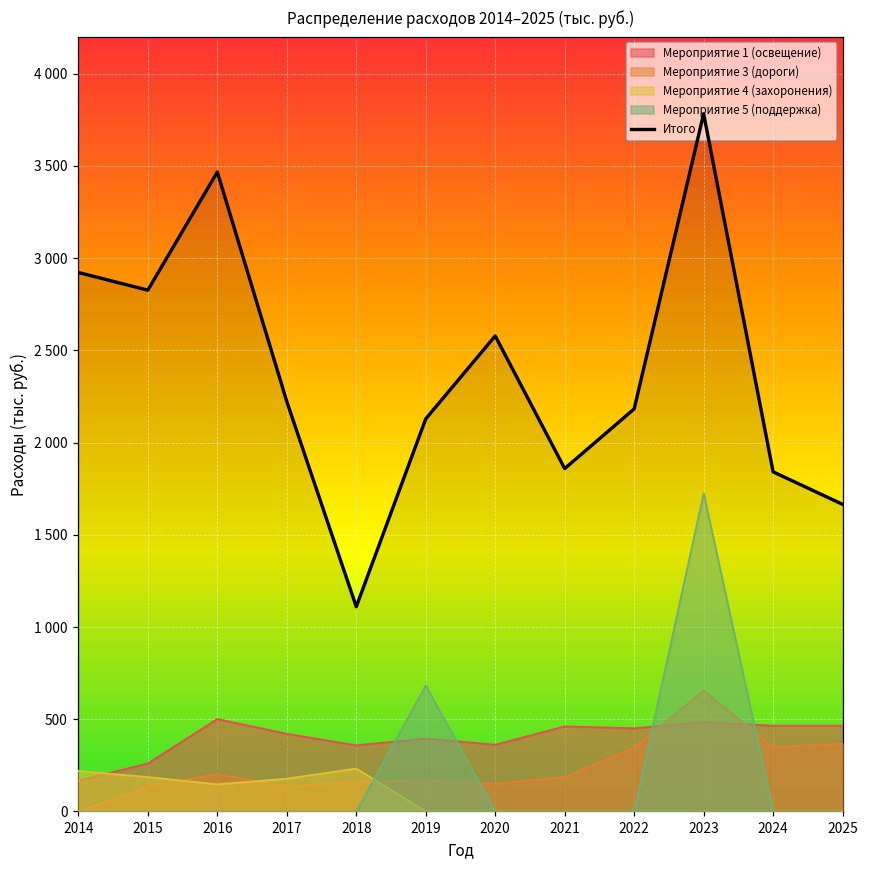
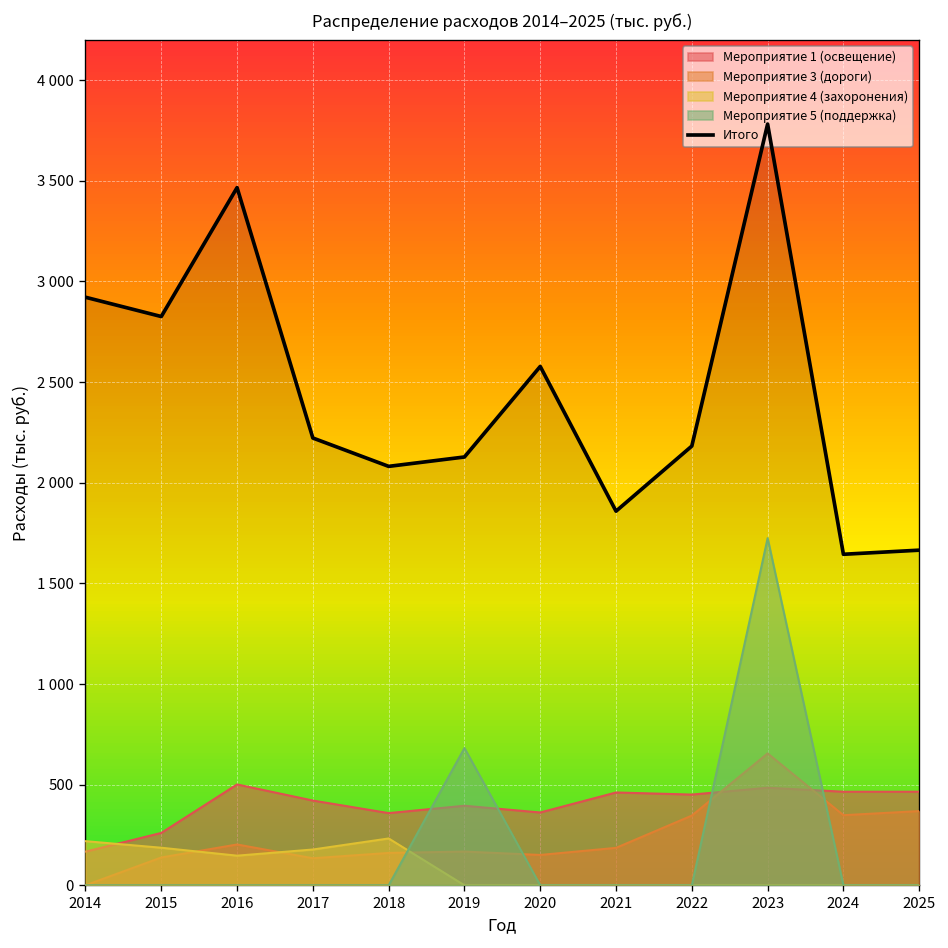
Итого, 2018: 1110 -> 2080
Итого, 2024: 1840 -> 1640
